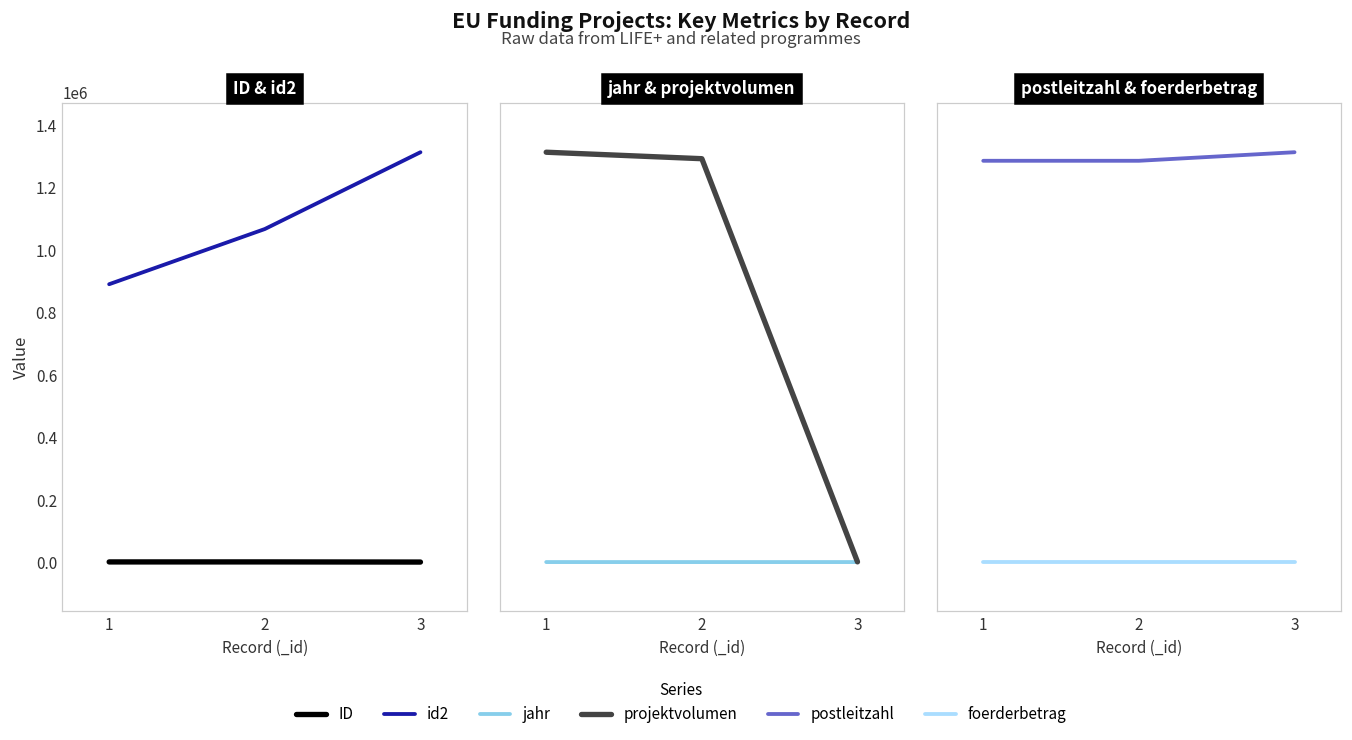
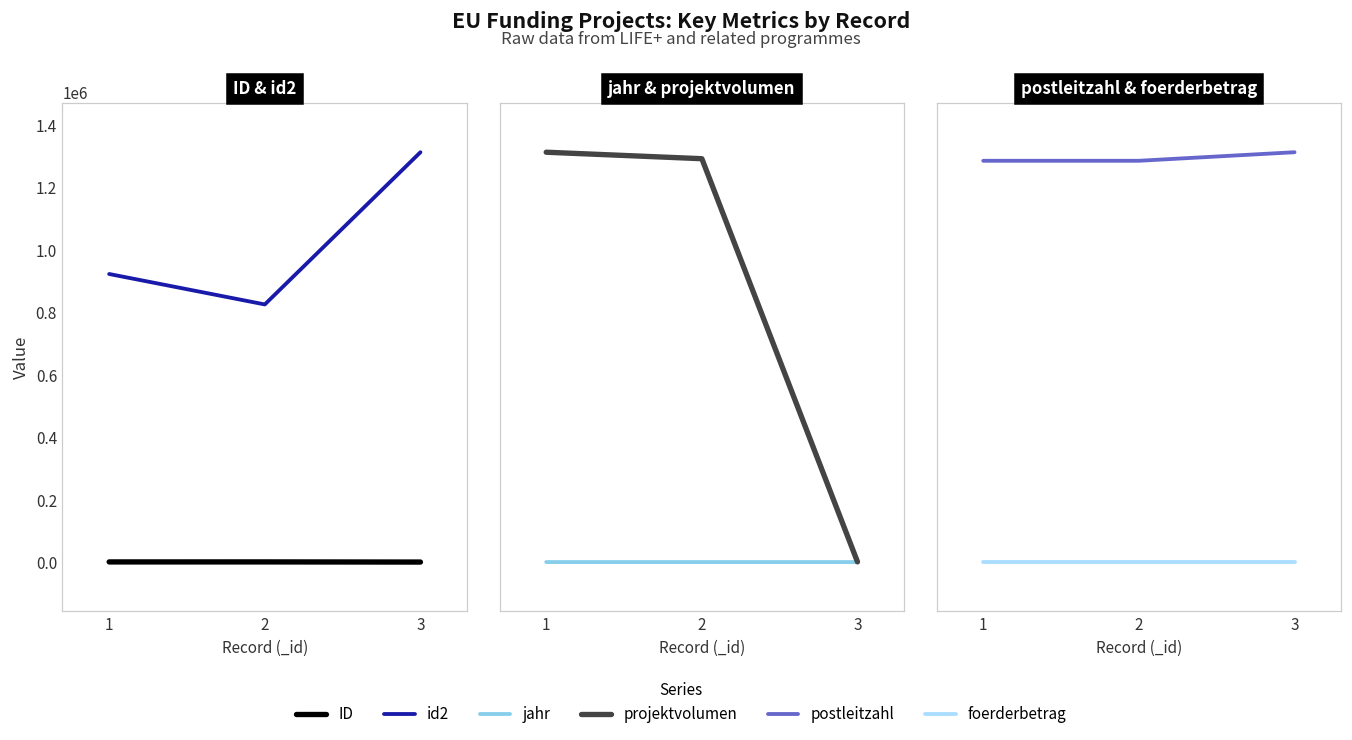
ID & id2, id2, 1: 890000 -> 920000
ID & id2, id2, 2: 1070000 -> 830000
